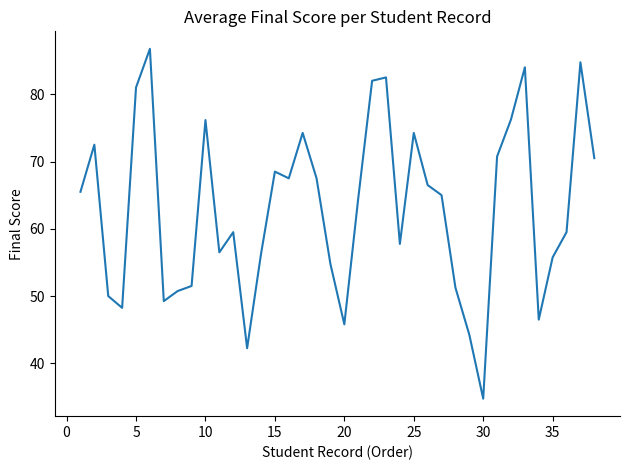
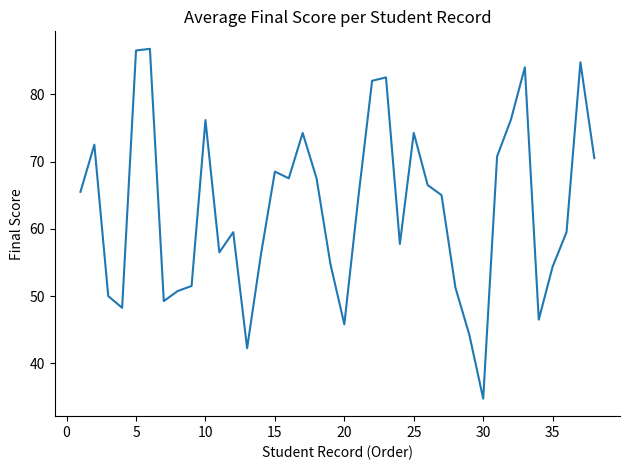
5: 81 -> 87
35: 56 -> 54
